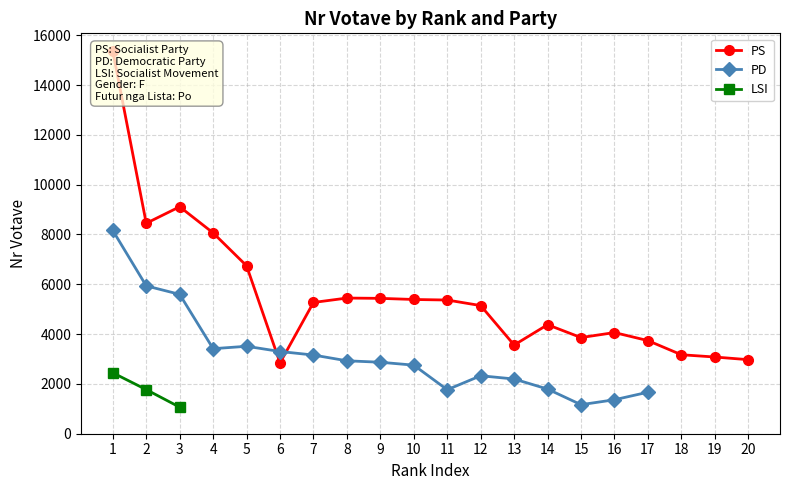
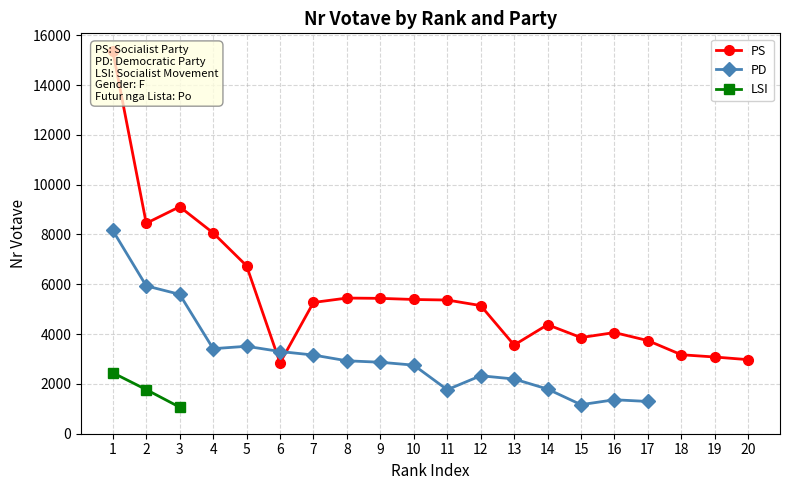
PD, 17: 1700 -> 1300
